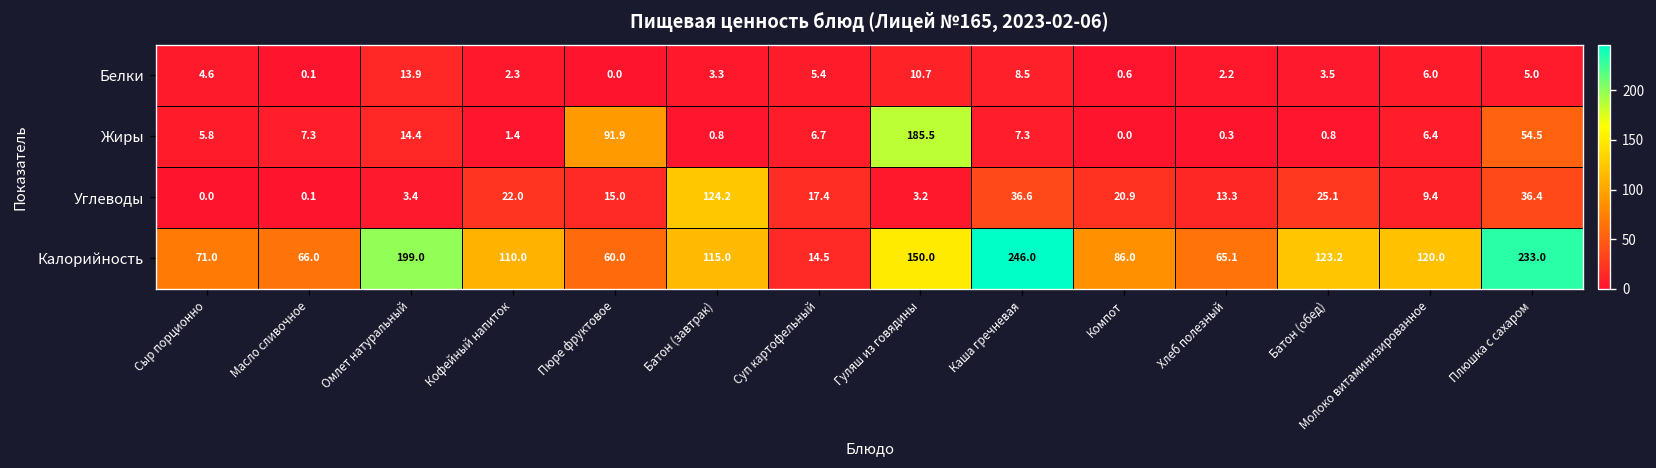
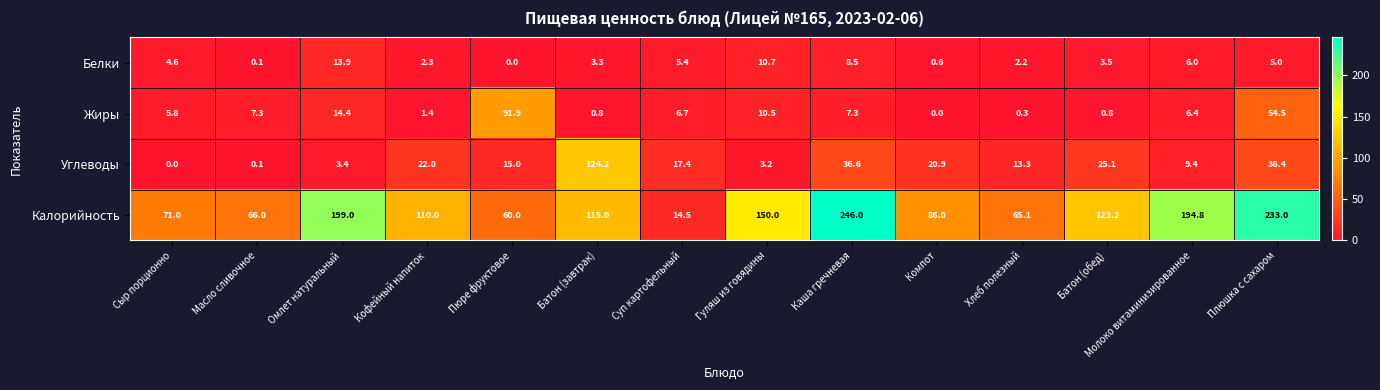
Жиры, Гуляш из говядины: 185.5 -> 10.5
Калорийность, Молоко витаминизированное: 120.0 -> 194.8
